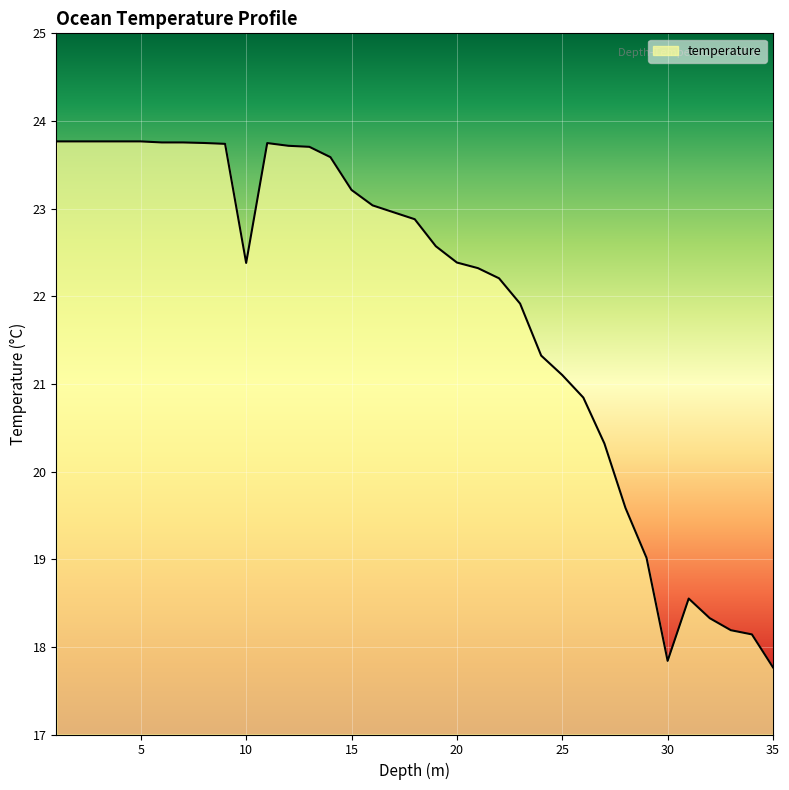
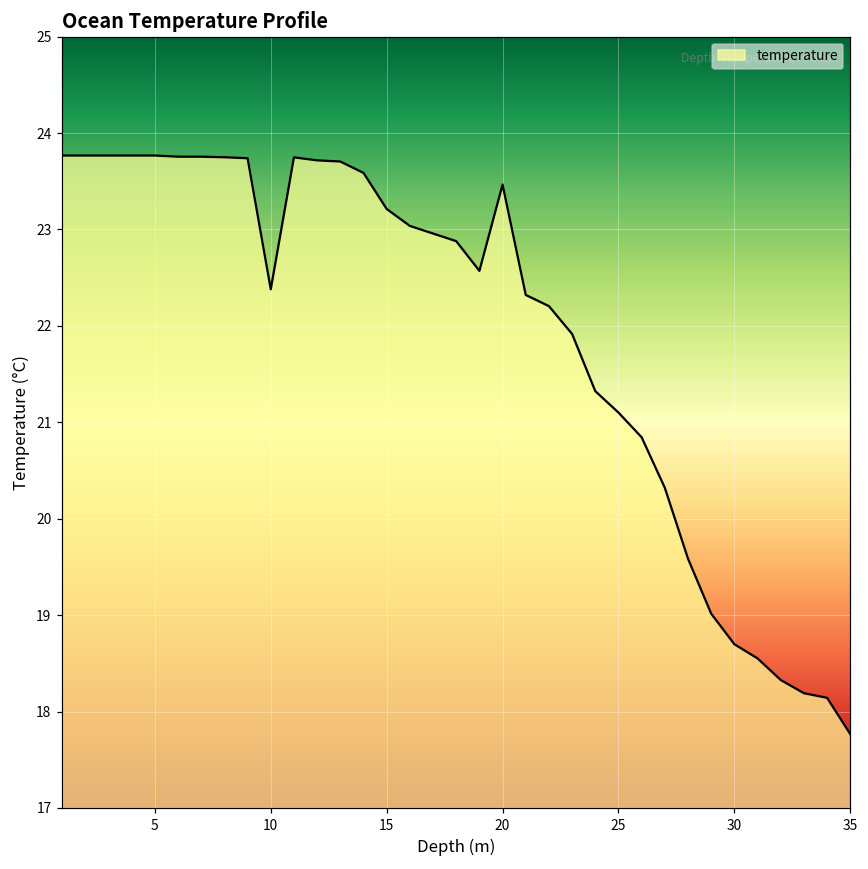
20: 22.4 -> 23.5
30: 17.8 -> 18.7
